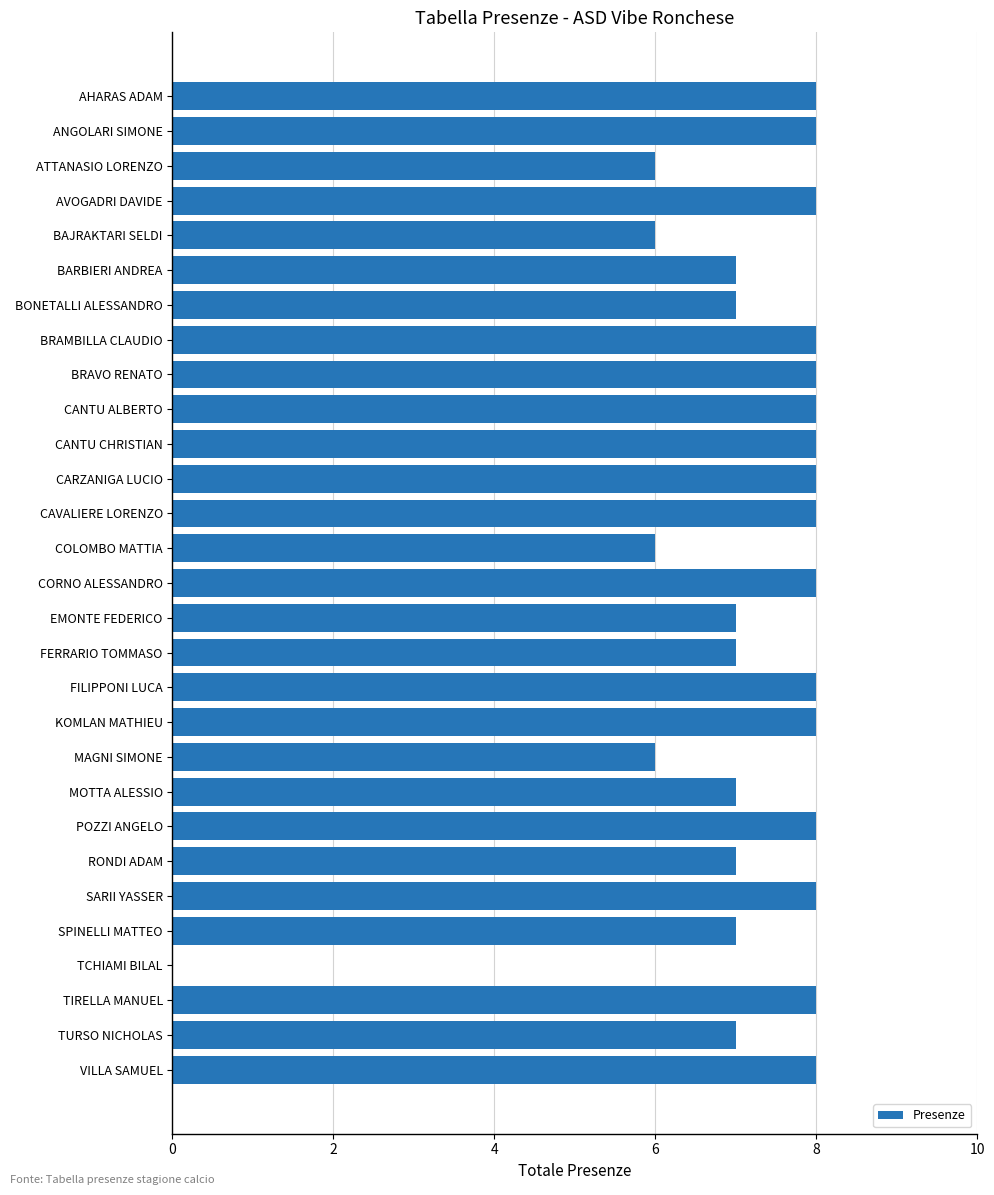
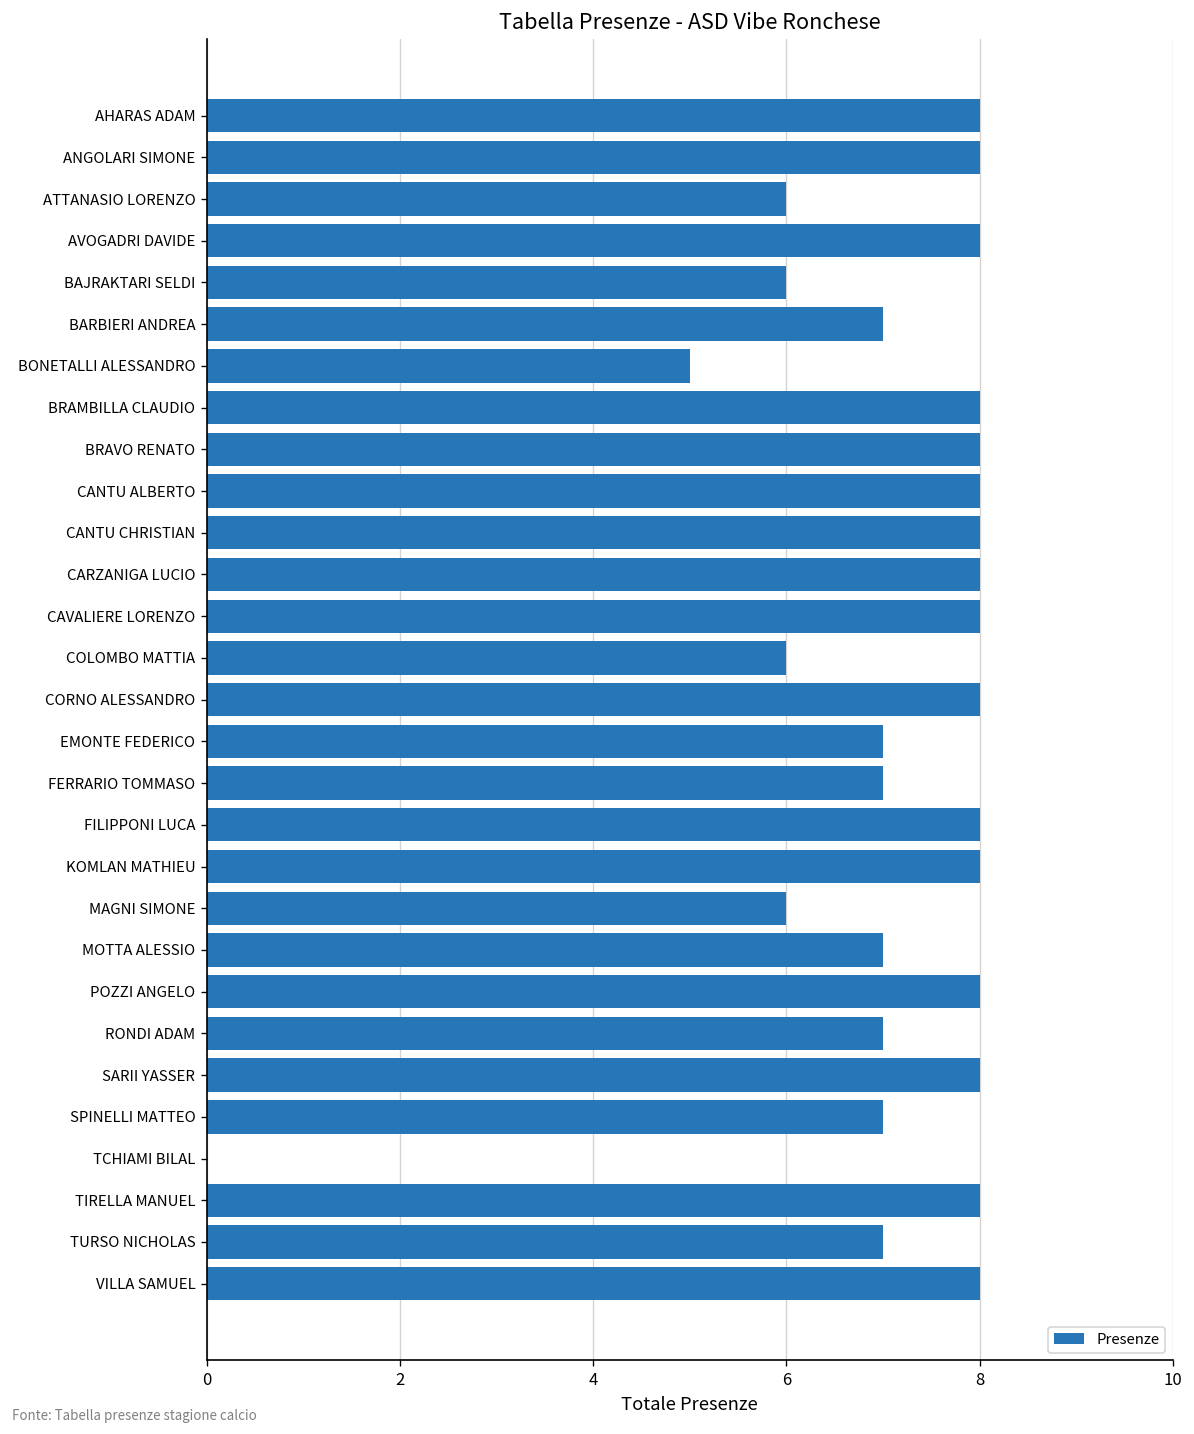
BONETALLI ALESSANDRO: 7 -> 5
